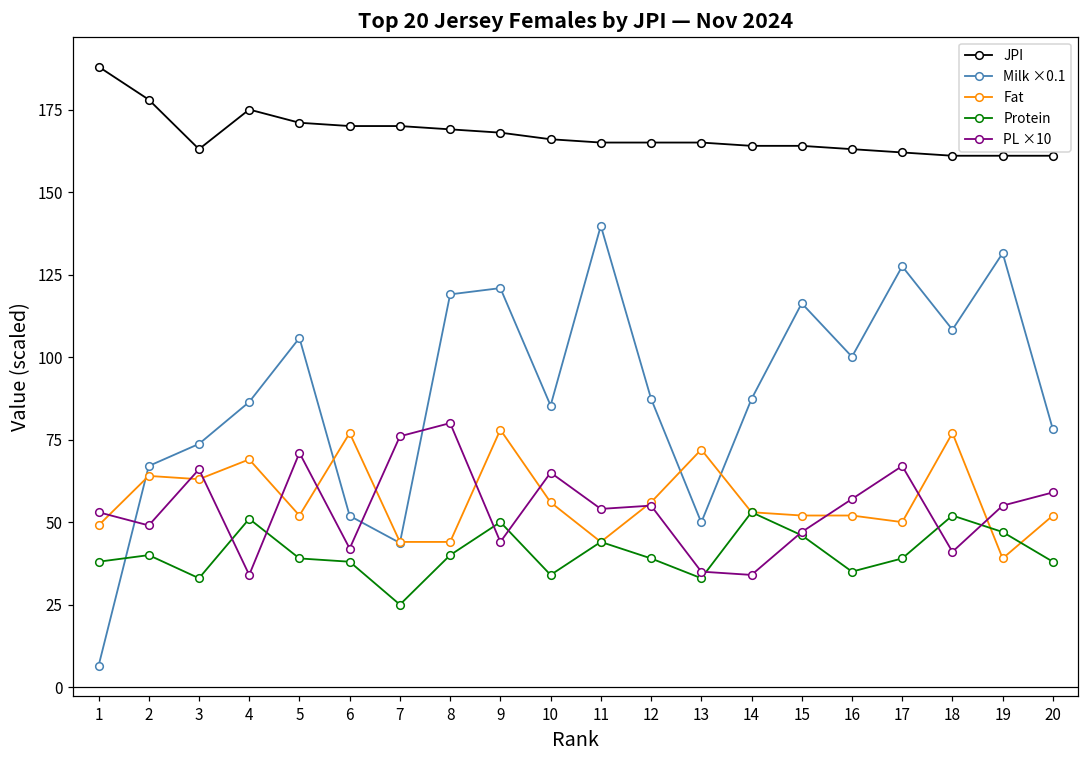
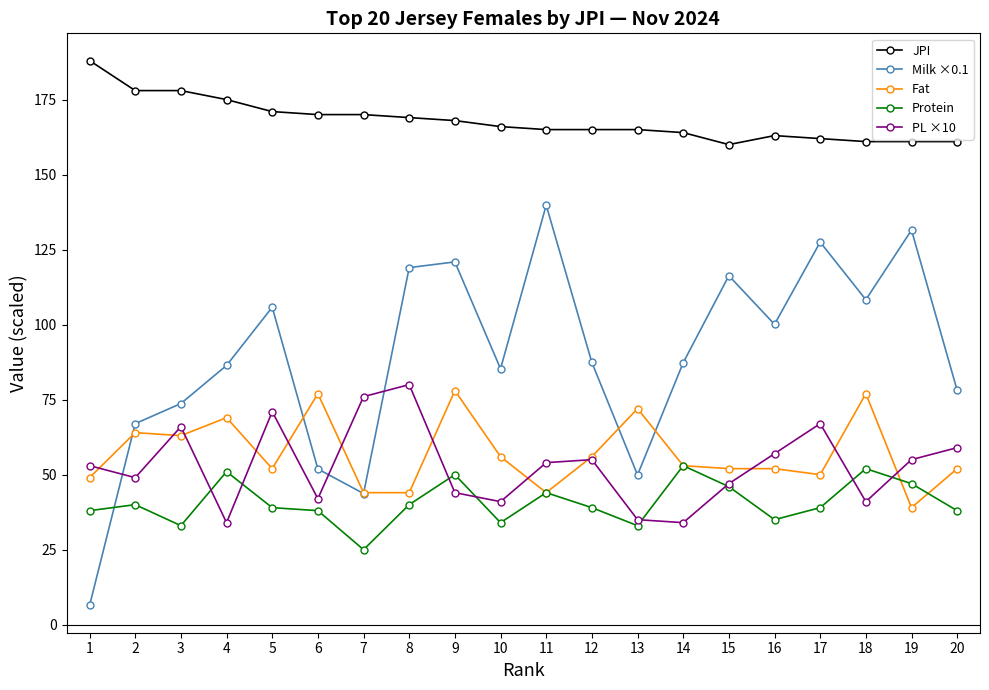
JPI, 3: 163 -> 178
PL ×10, 10: 65 -> 41
JPI, 15: 164 -> 160
